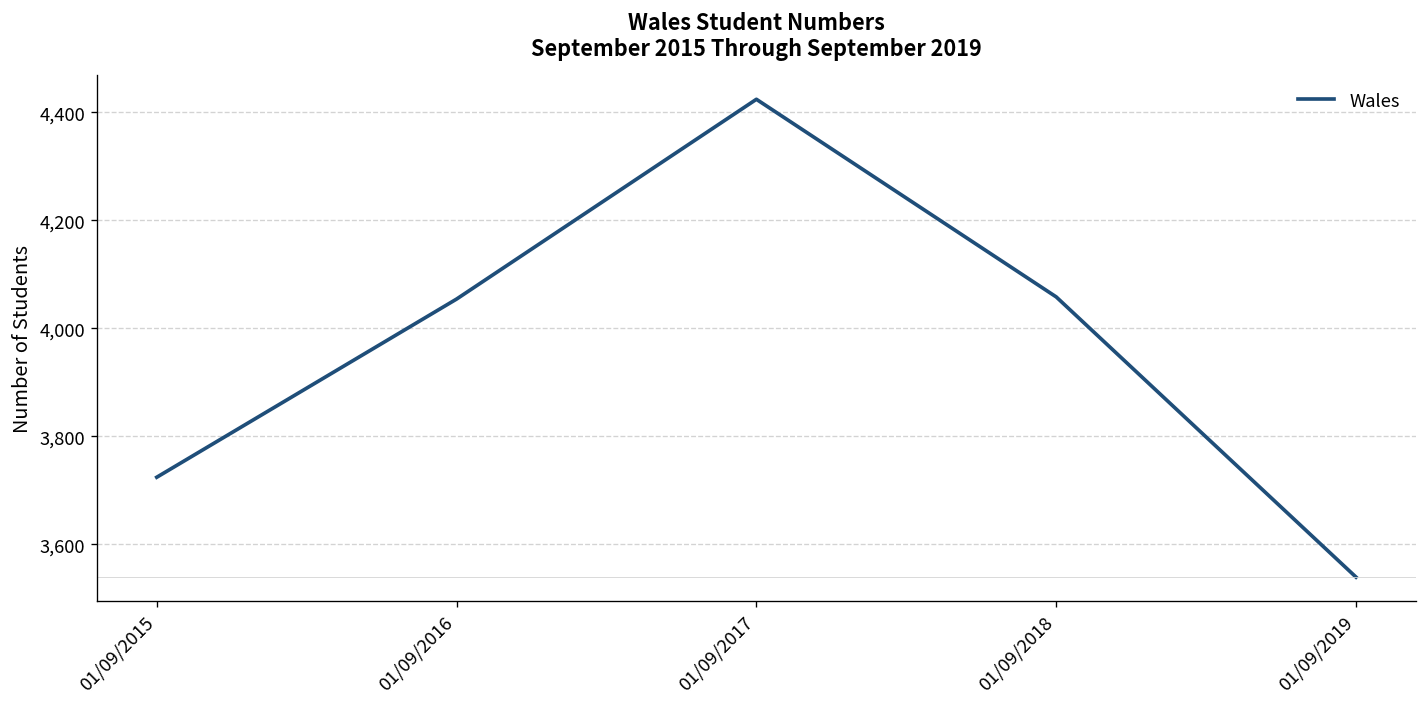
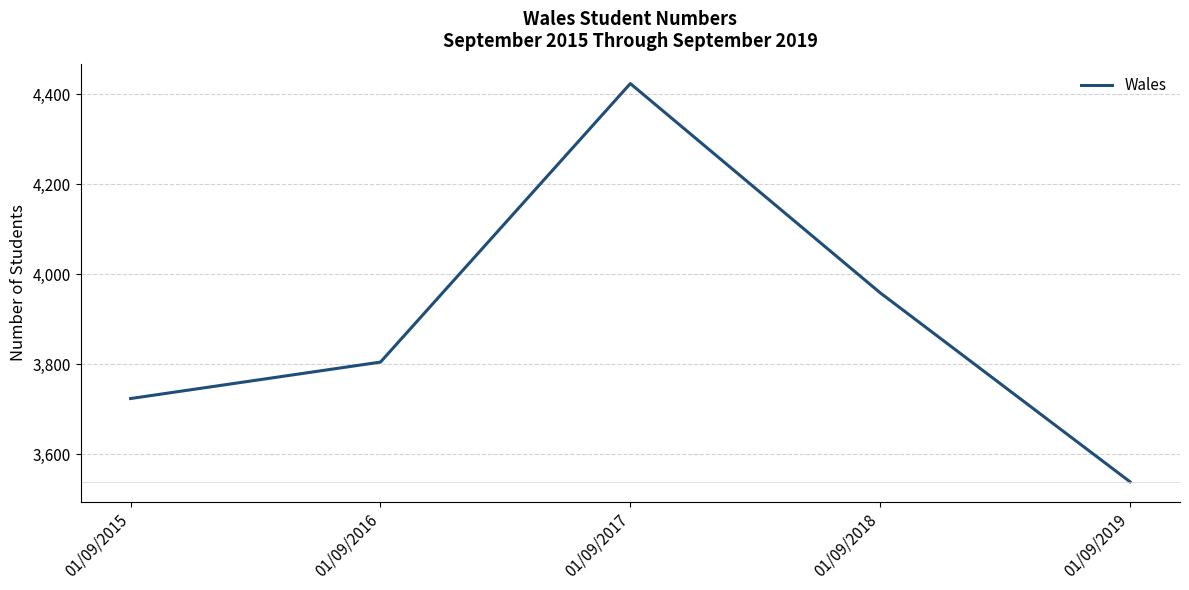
01/09/2016: 4,050 -> 3,810
01/09/2018: 4,060 -> 3,960
